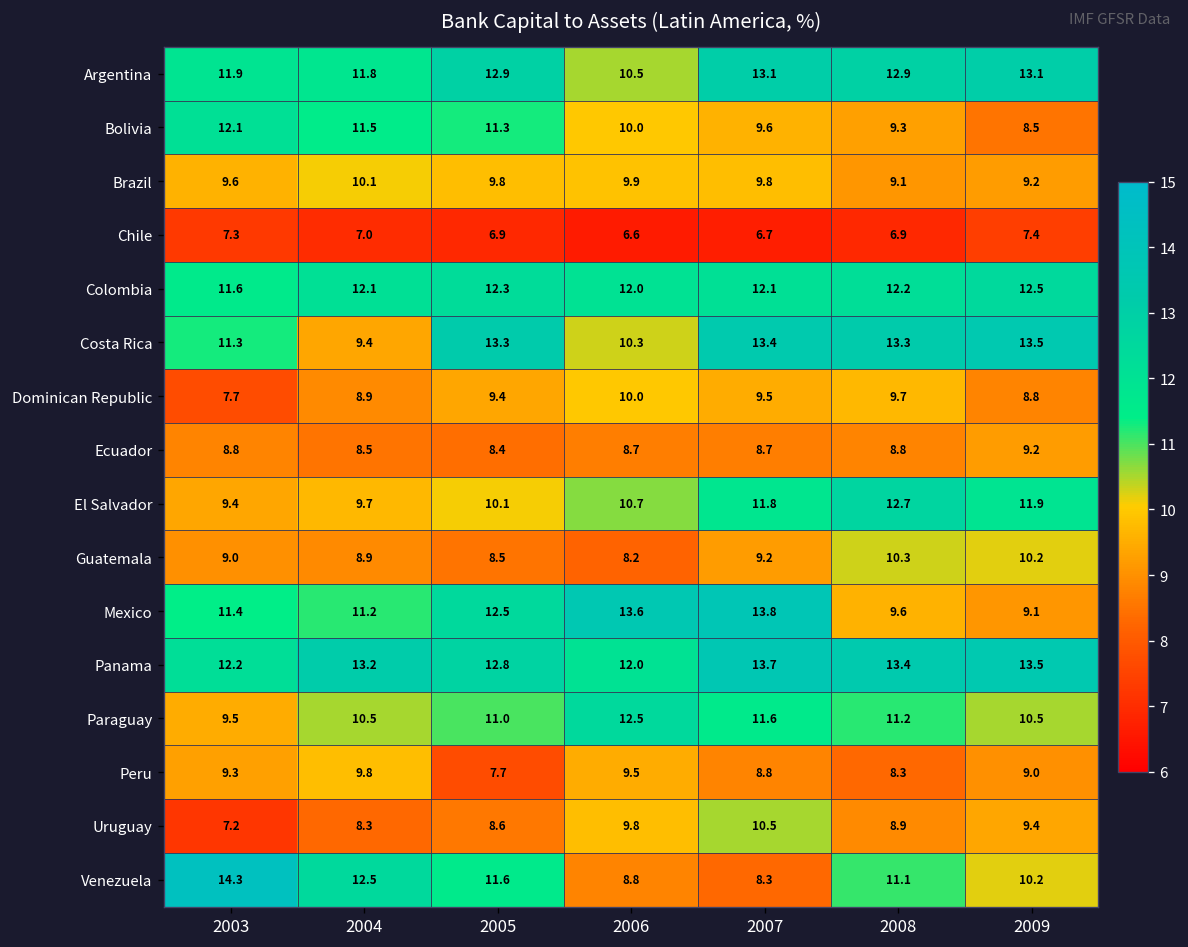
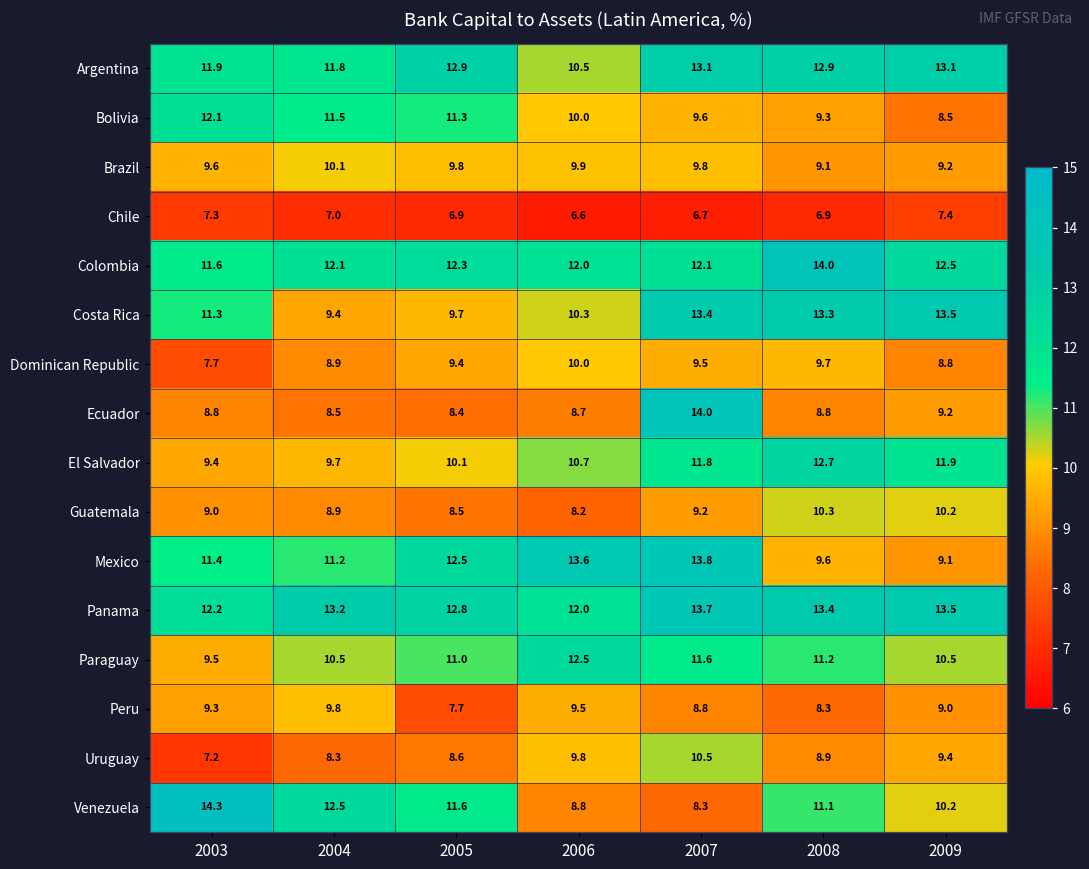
Colombia, 2008: 12.2 -> 14.0
Costa Rica, 2005: 13.3 -> 9.7
Ecuador, 2007: 8.7 -> 14.0
